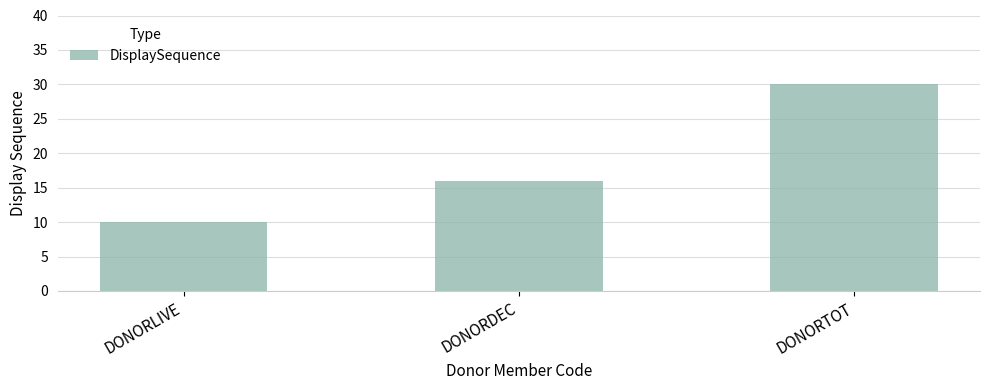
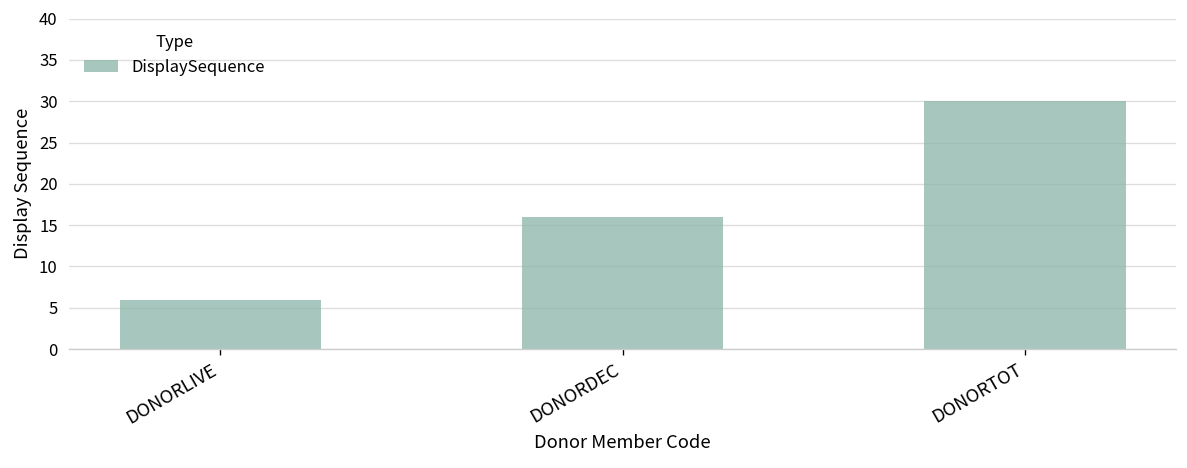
DONORLIVE: 10 -> 6
